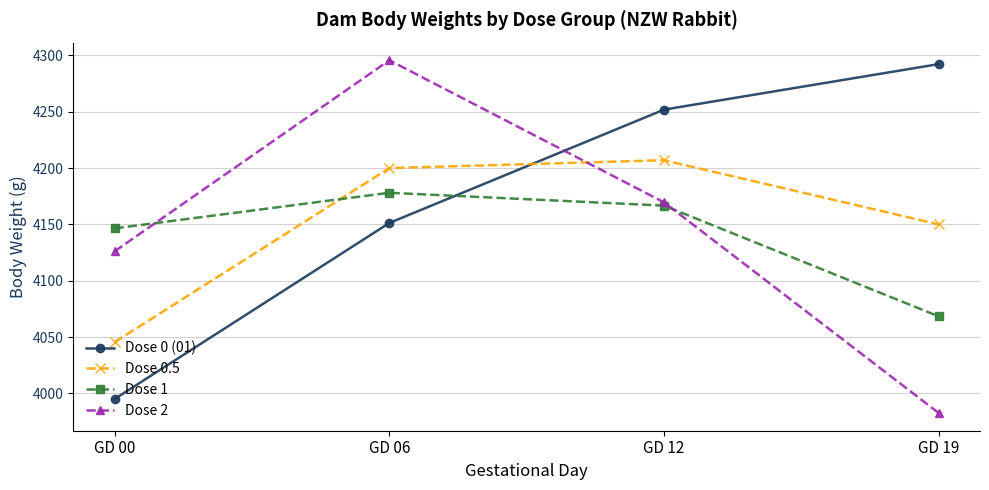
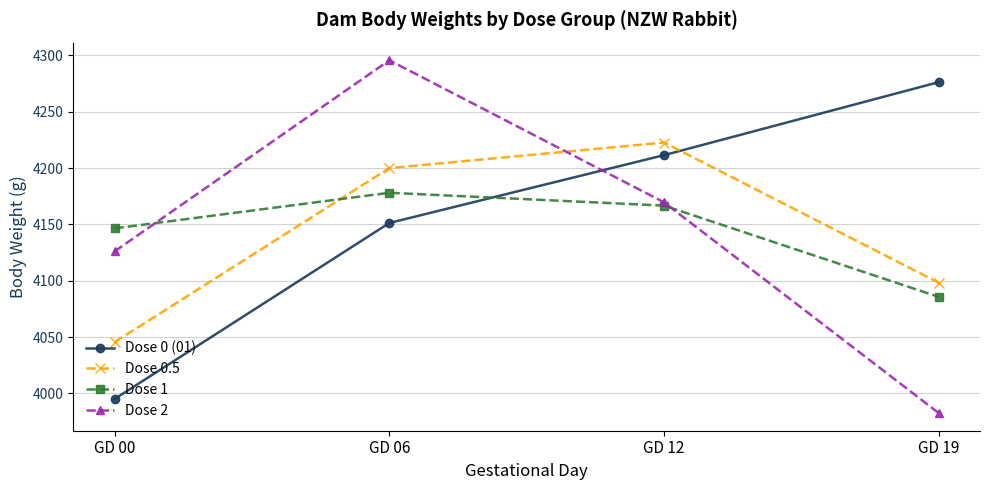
Dose 0 (01), GD 12: 4252 -> 4212
Dose 0.5, GD 12: 4207 -> 4223
Dose 0 (01), GD 19: 4292 -> 4276
Dose 0.5, GD 19: 4150 -> 4098
Dose 1, GD 19: 4068 -> 4086
